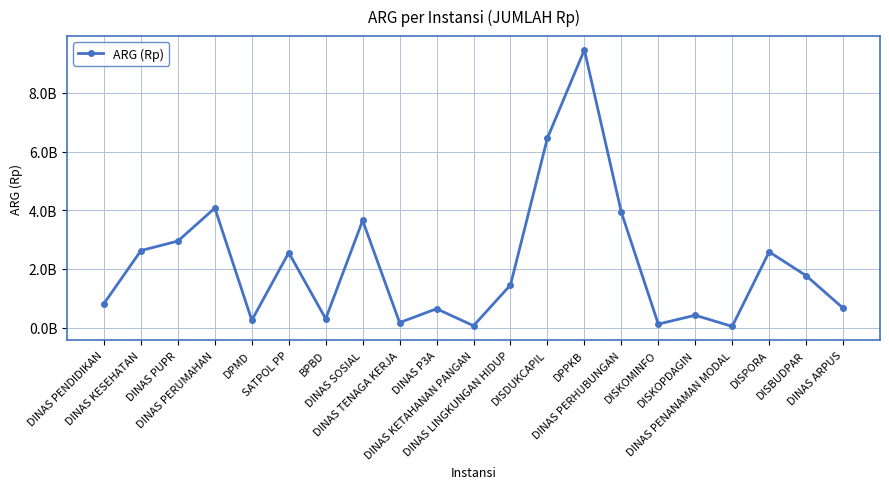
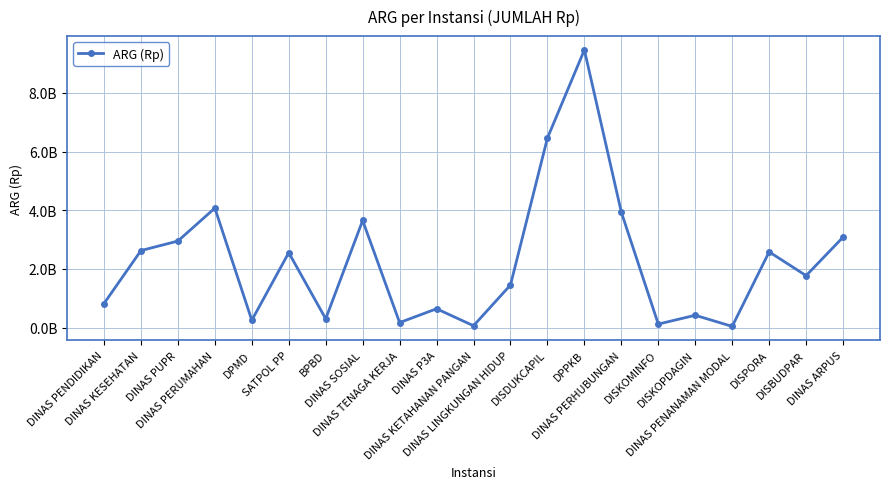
DINAS ARPUS: 700000000 -> 3100000000
